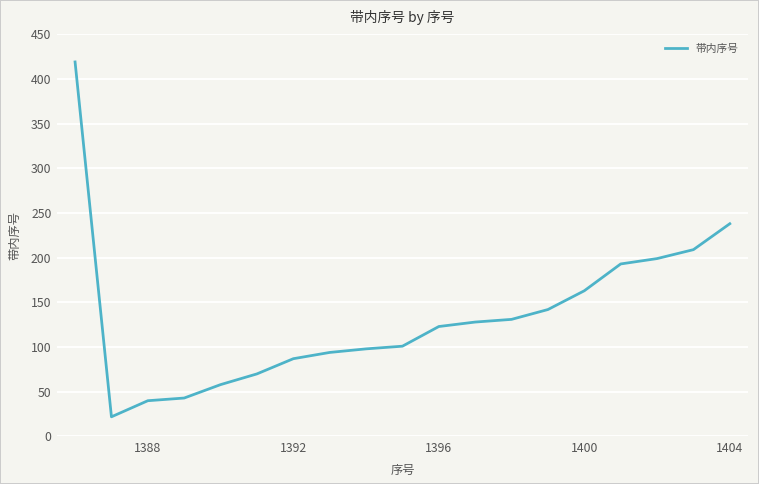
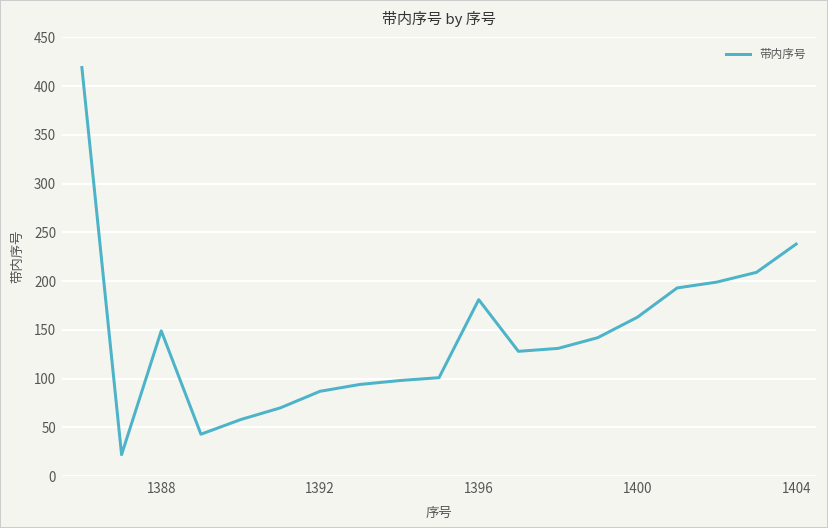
1388: 40 -> 150
1396: 120 -> 180
